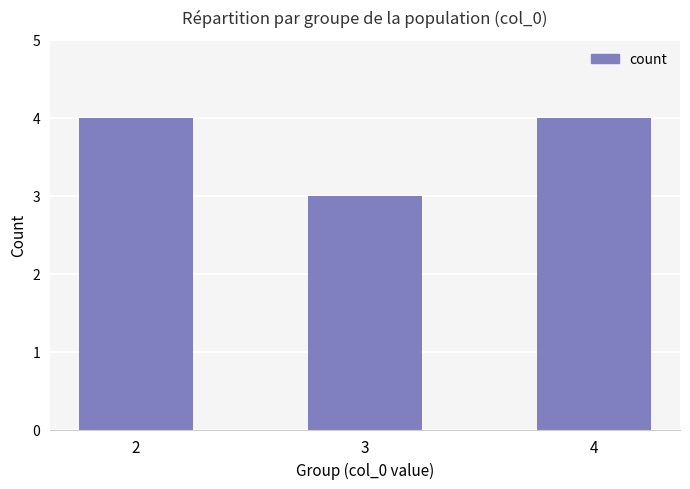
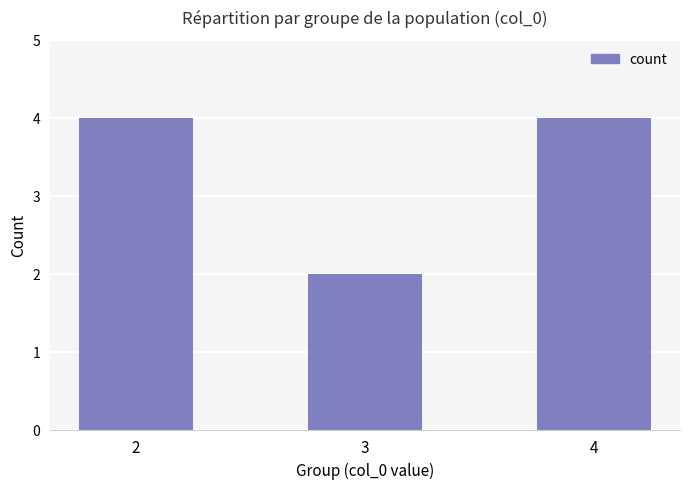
3: 3 -> 2
